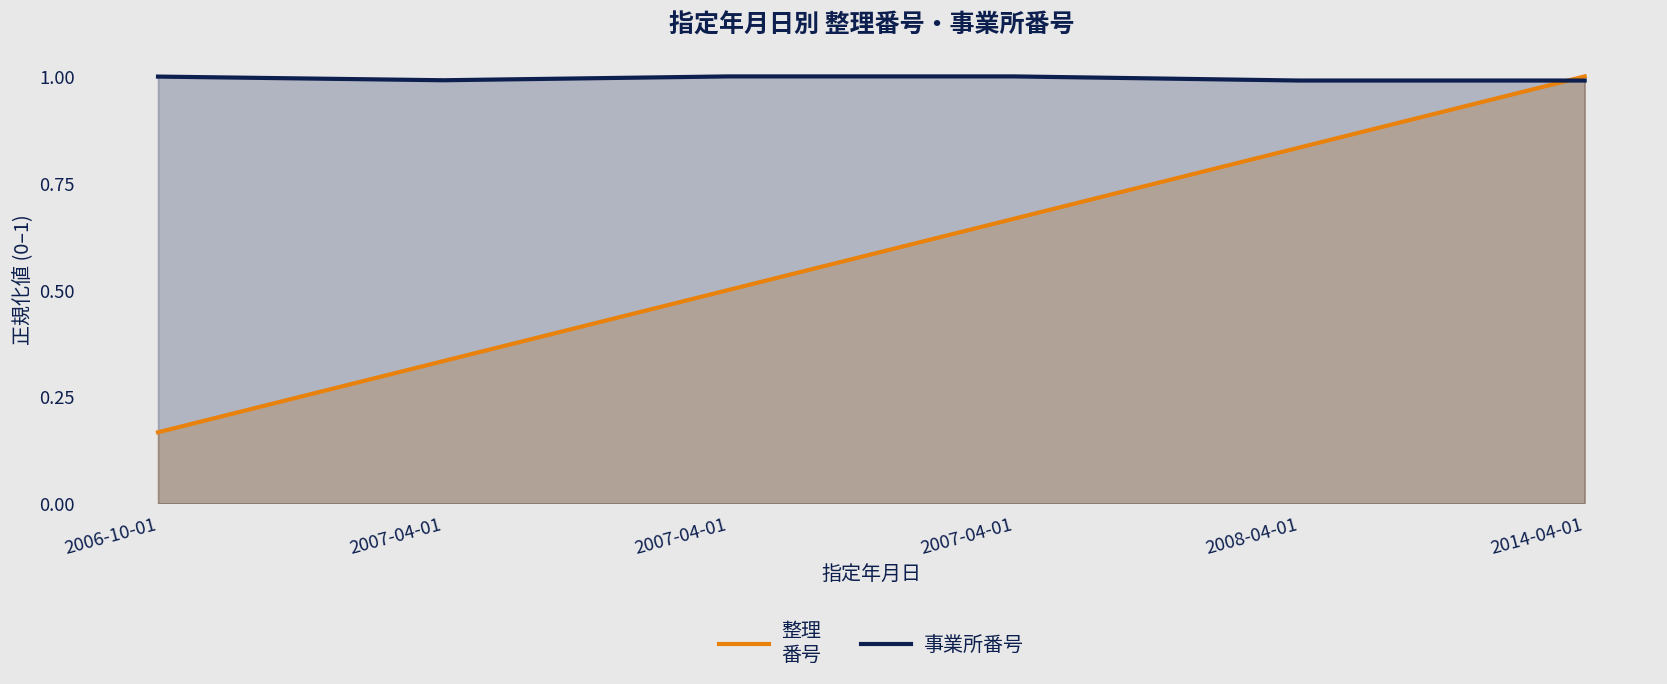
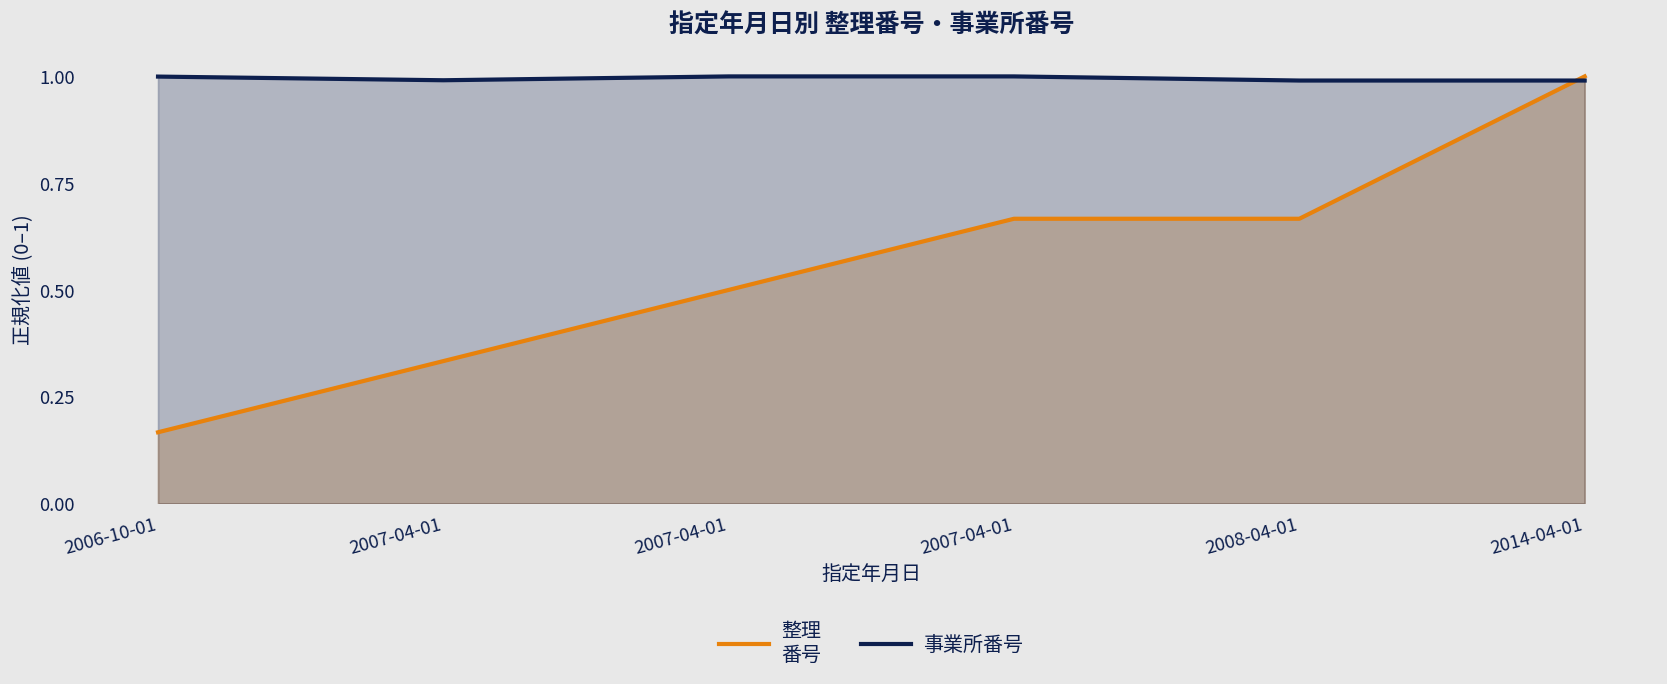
整理 番号, 2008-04-01: 0.83 -> 0.67
